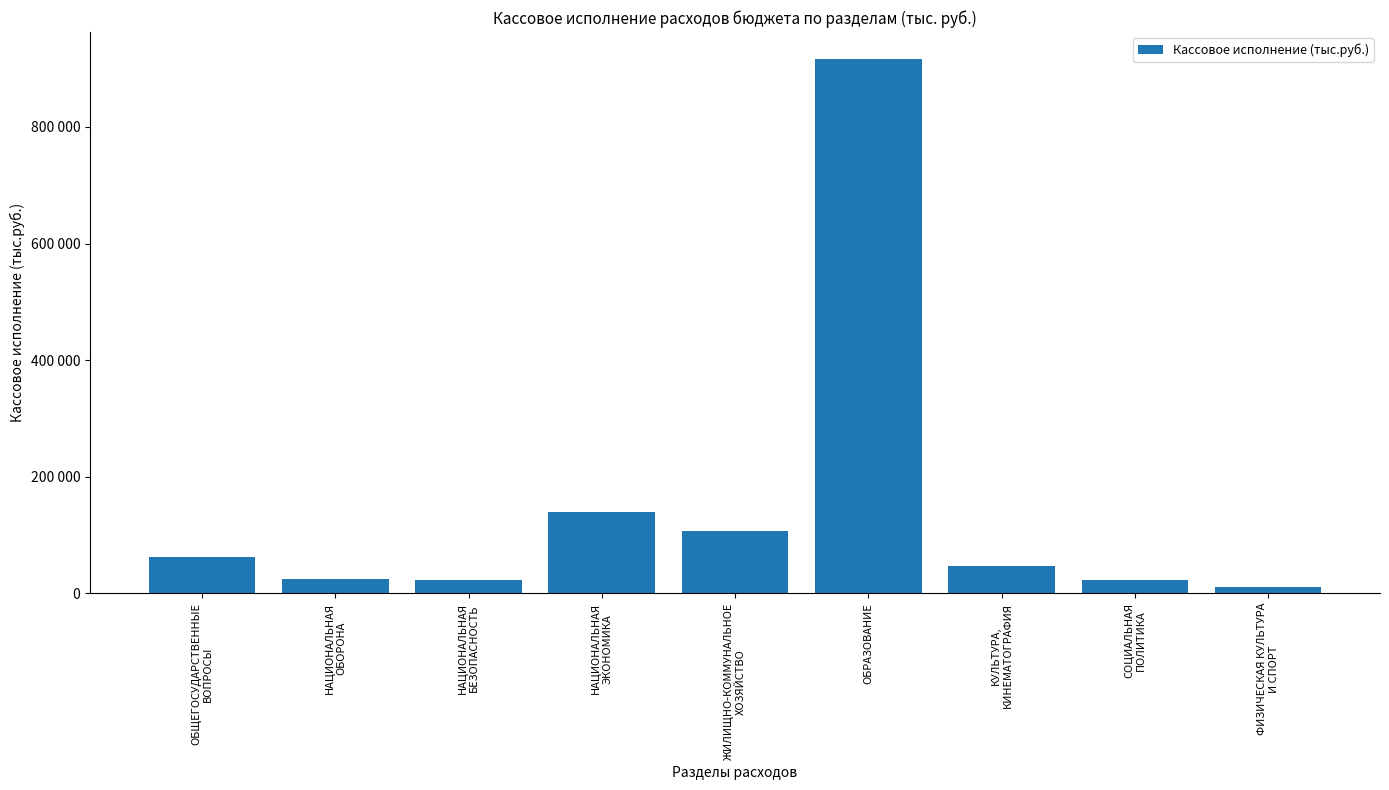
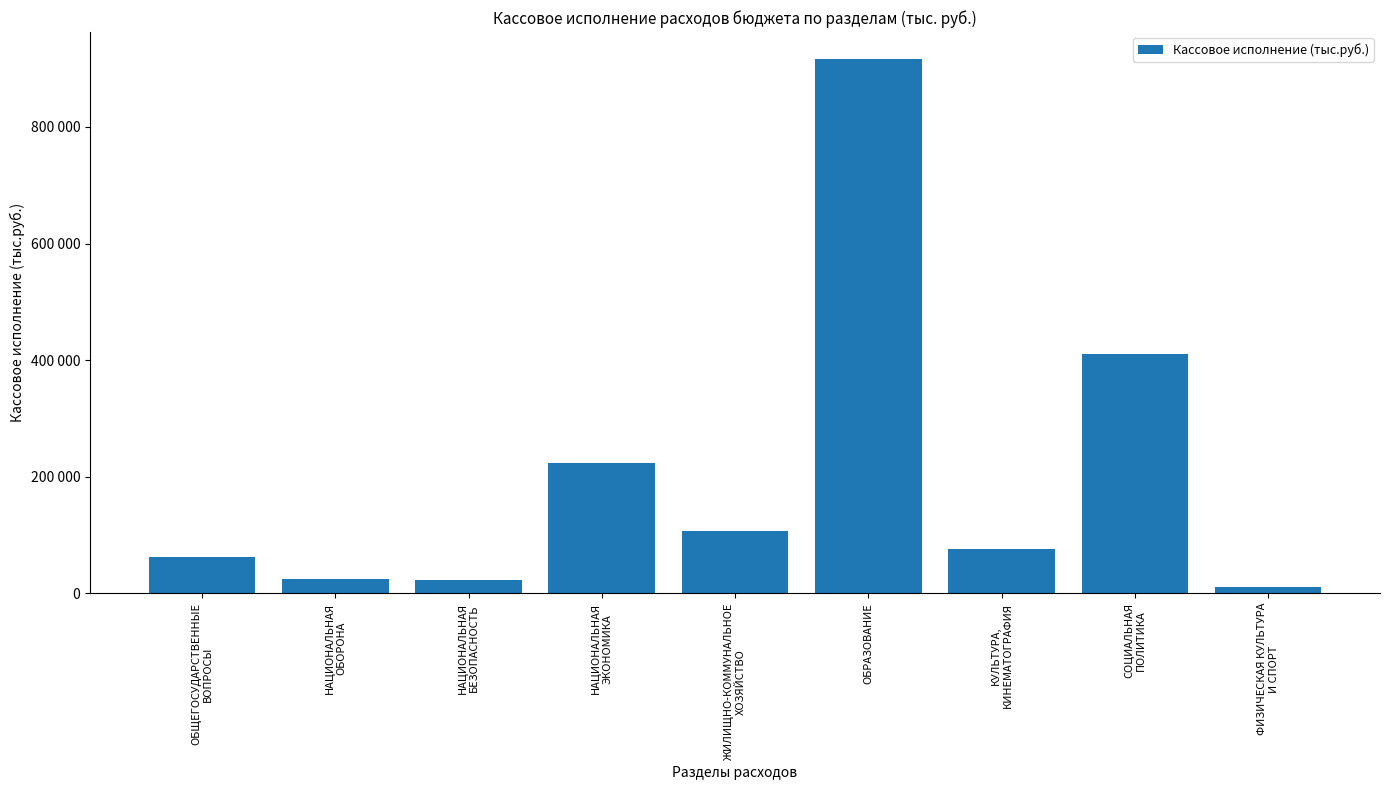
НАЦИОНАЛЬНАЯ ЭКОНОМИКА: 140000 -> 220000
КУЛЬТУРА, КИНЕМАТОГРАФИЯ: 50000 -> 80000
СОЦИАЛЬНАЯ ПОЛИТИКА: 20000 -> 410000
